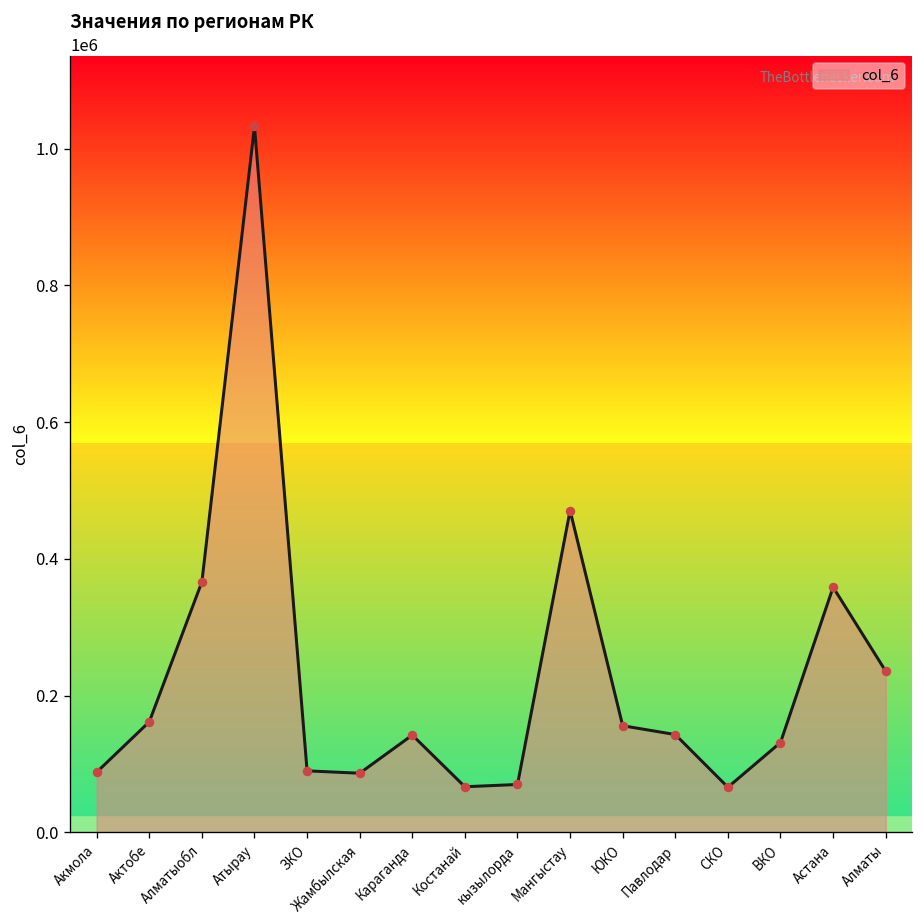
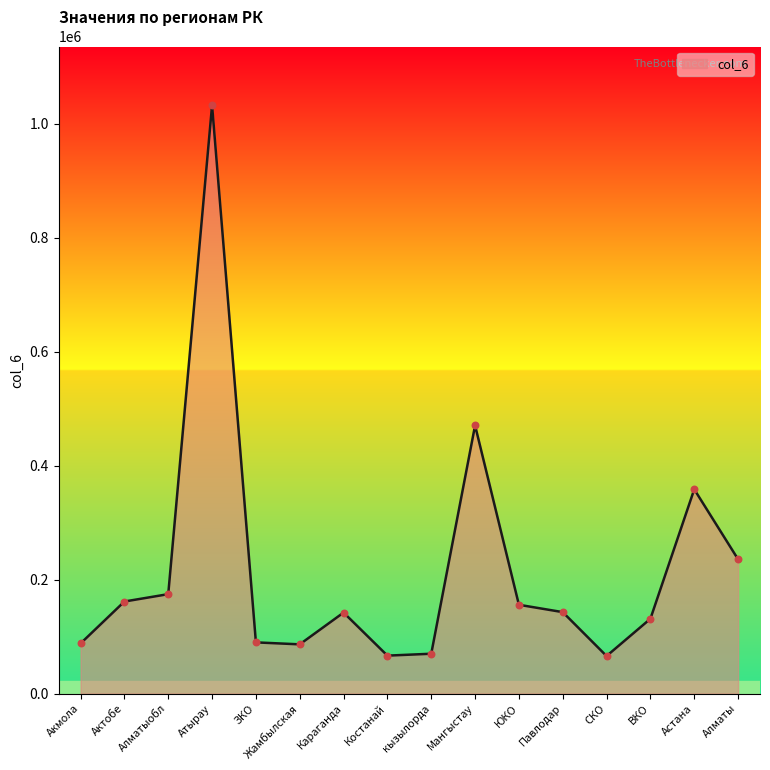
Алматыобл: 370000 -> 170000
